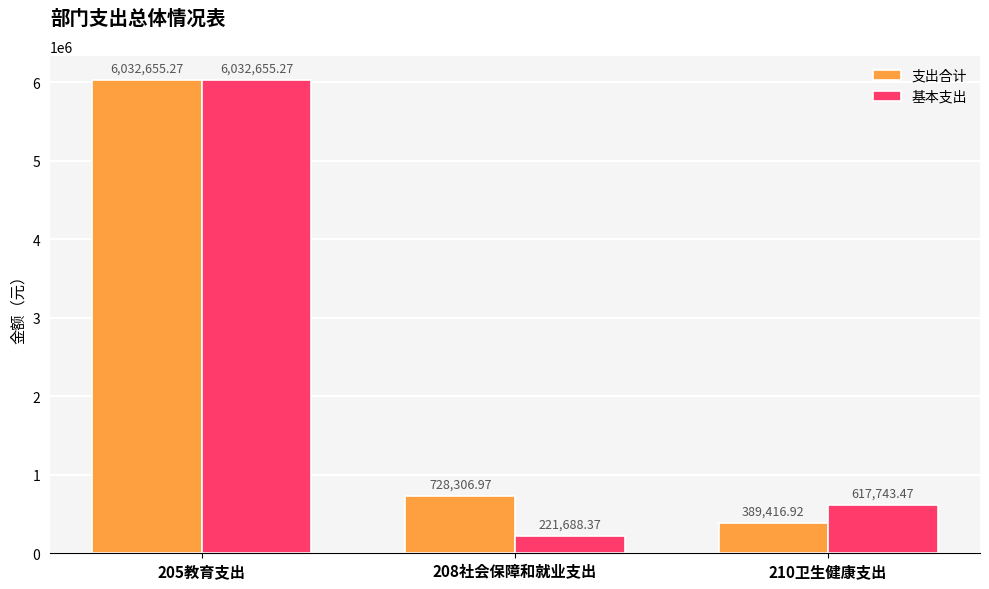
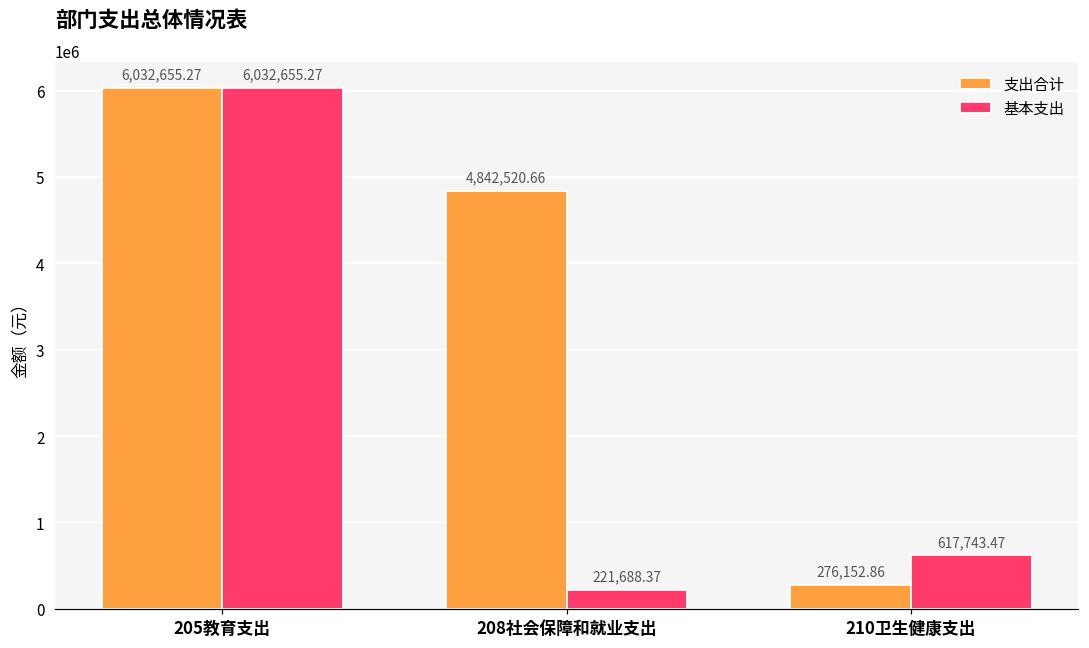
支出合计, 208社会保障和就业支出: 728,306.97 -> 4,842,520.66
支出合计, 210卫生健康支出: 389,416.92 -> 276,152.86
